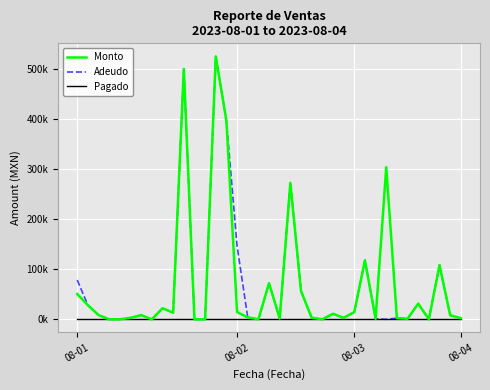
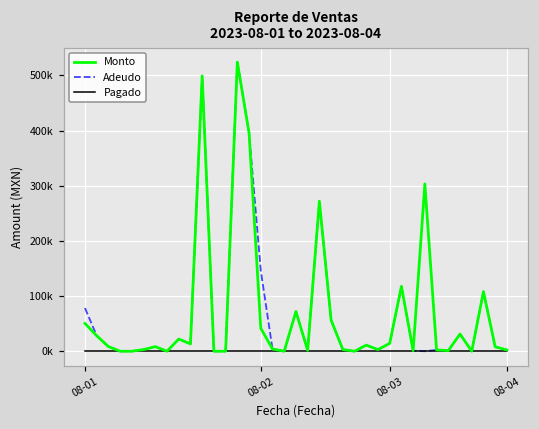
Monto, 08-02: 10000 -> 40000
